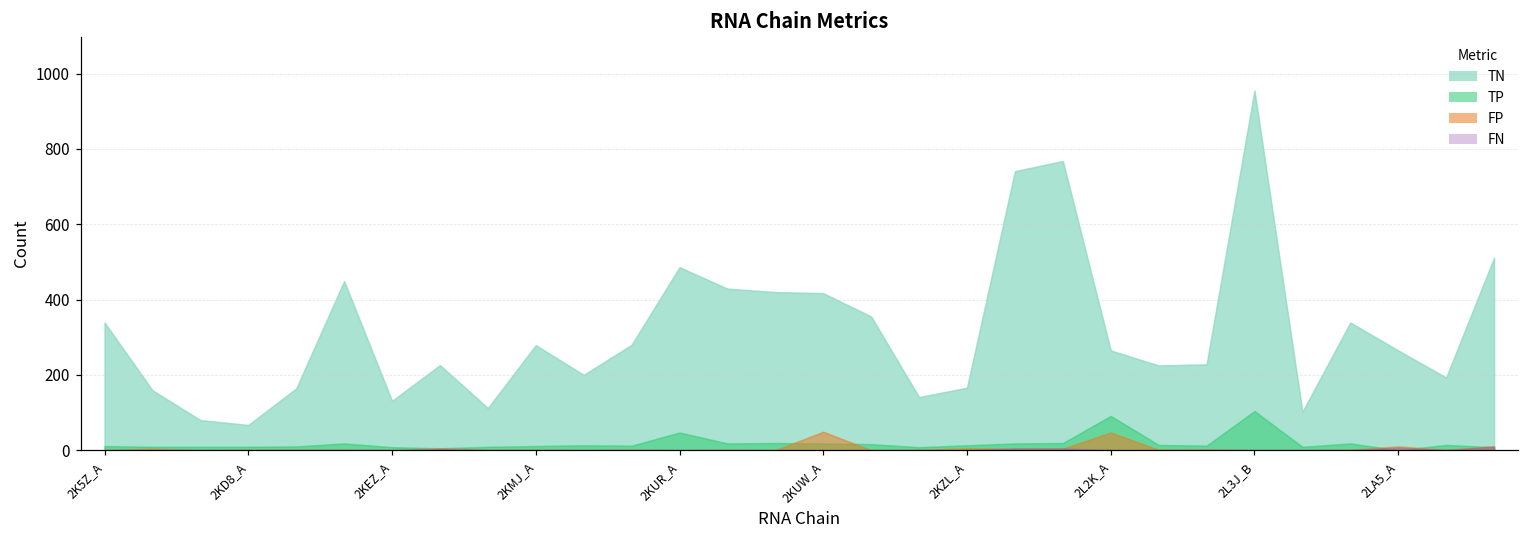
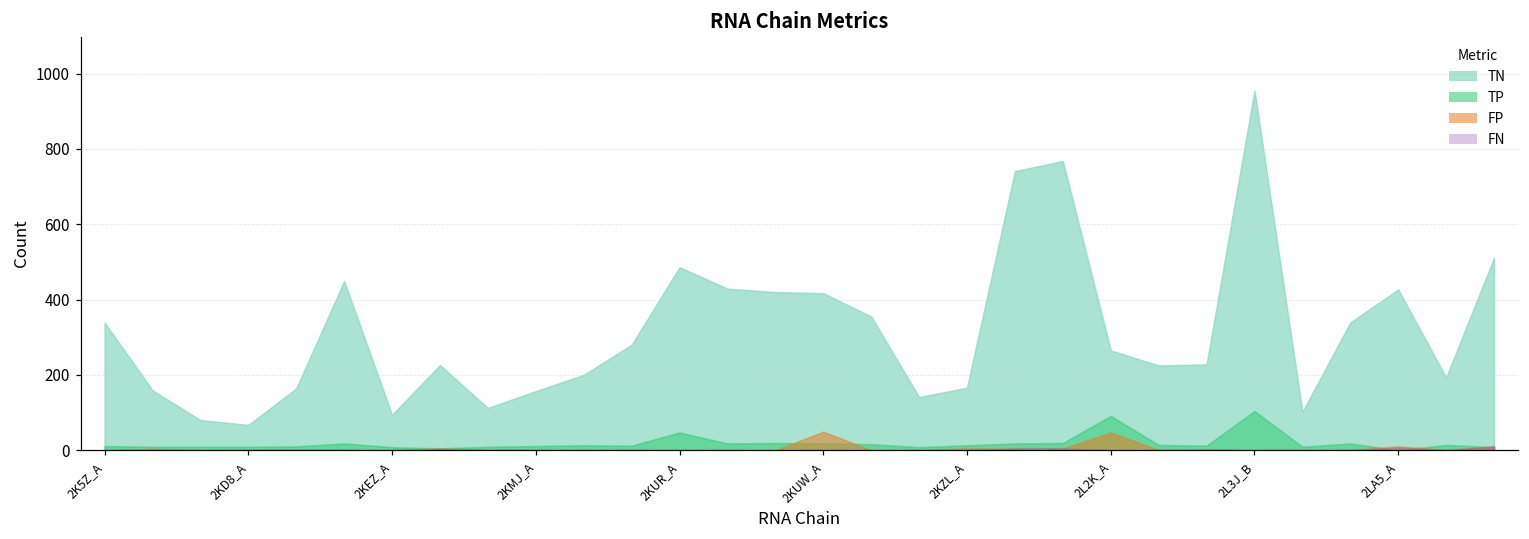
TN, 2KEZ_A: 130 -> 90
TN, 2KMJ_A: 280 -> 160
TN, 2LA5_A: 270 -> 430
